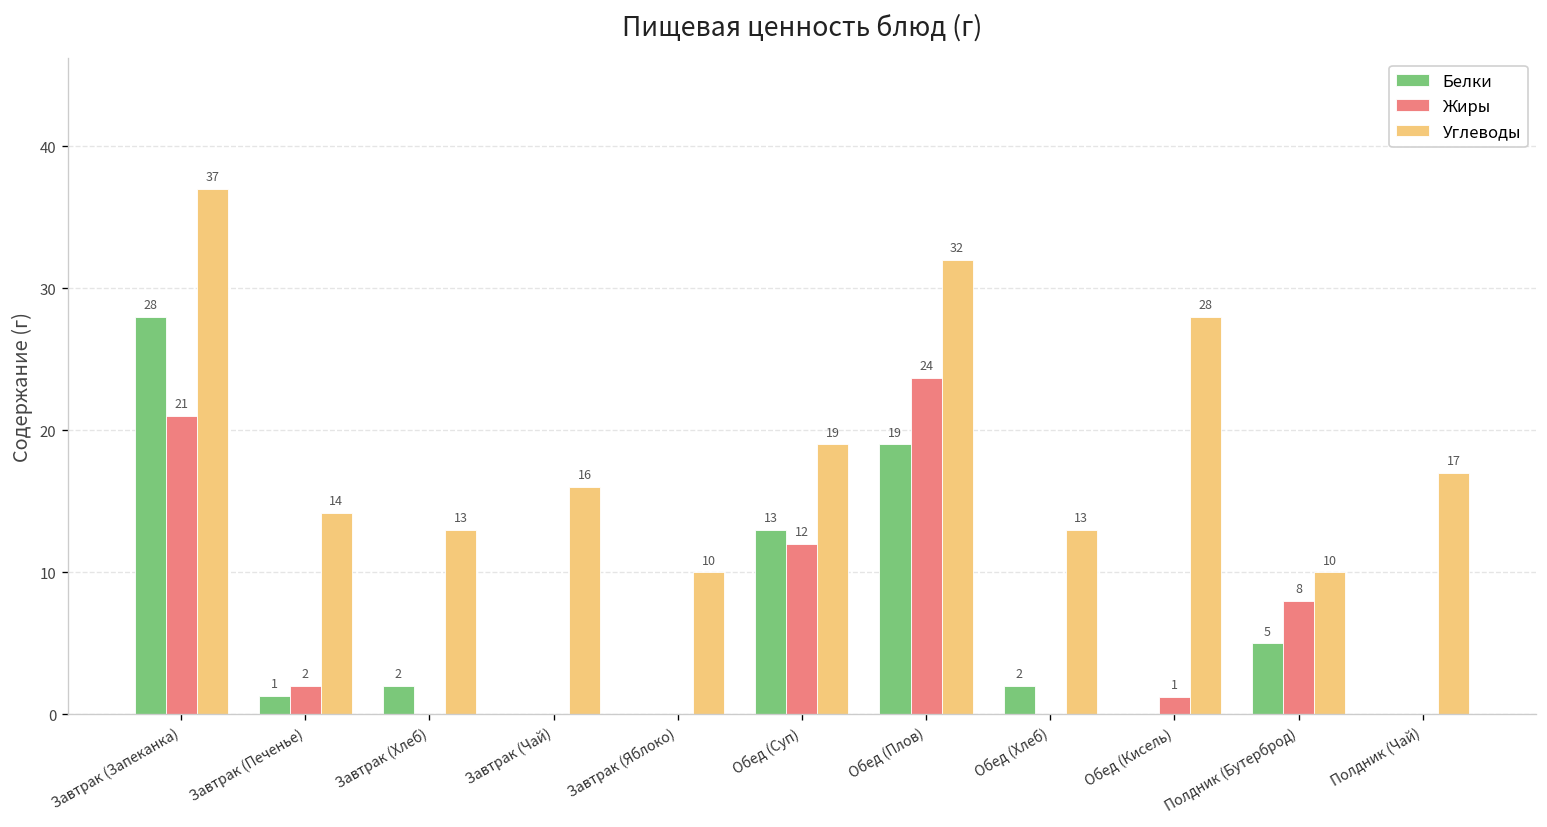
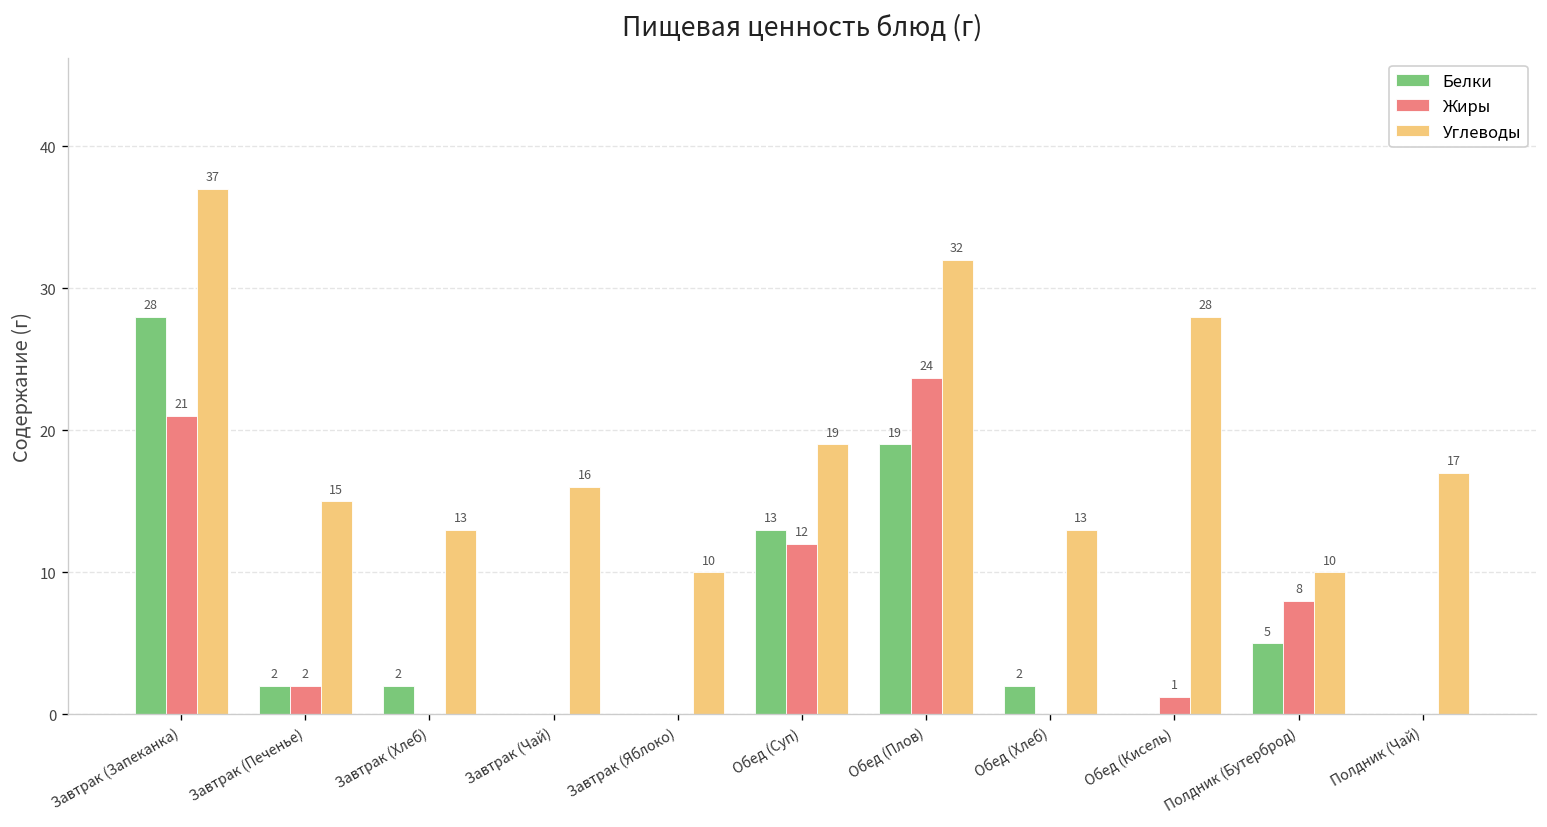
Белки, Завтрак (Печенье): 1 -> 2
Углеводы, Завтрак (Печенье): 14 -> 15
